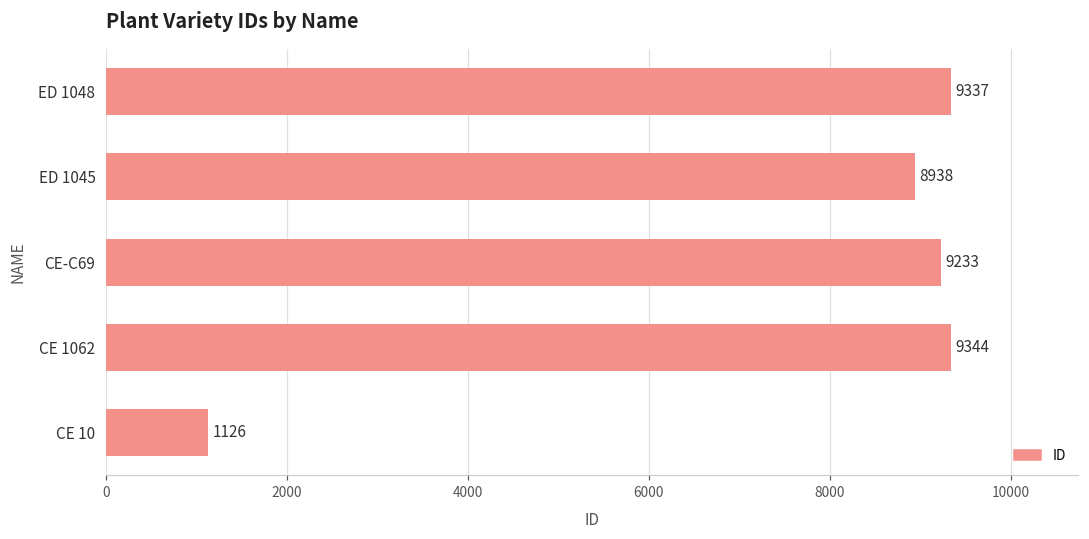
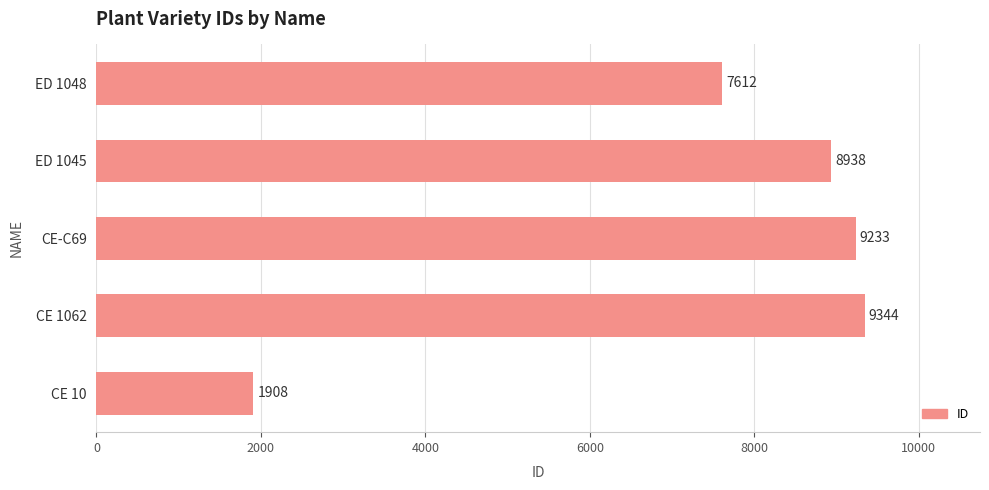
ED 1048: 9337 -> 7612
CE 10: 1126 -> 1908
